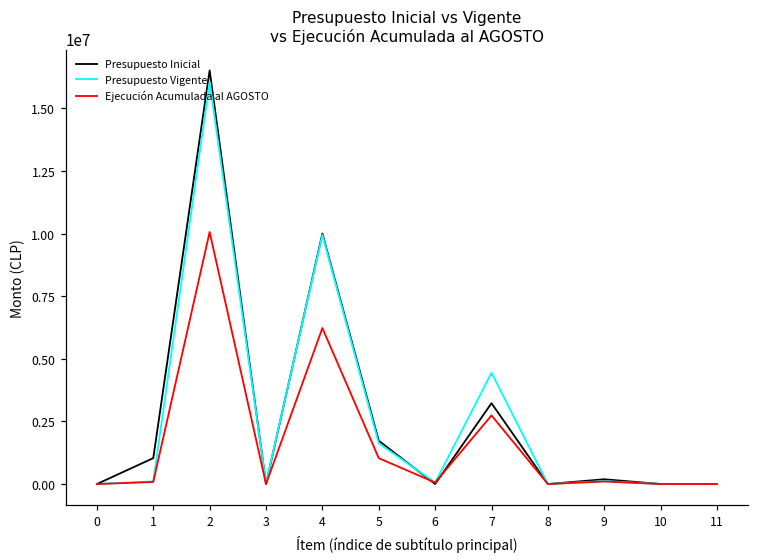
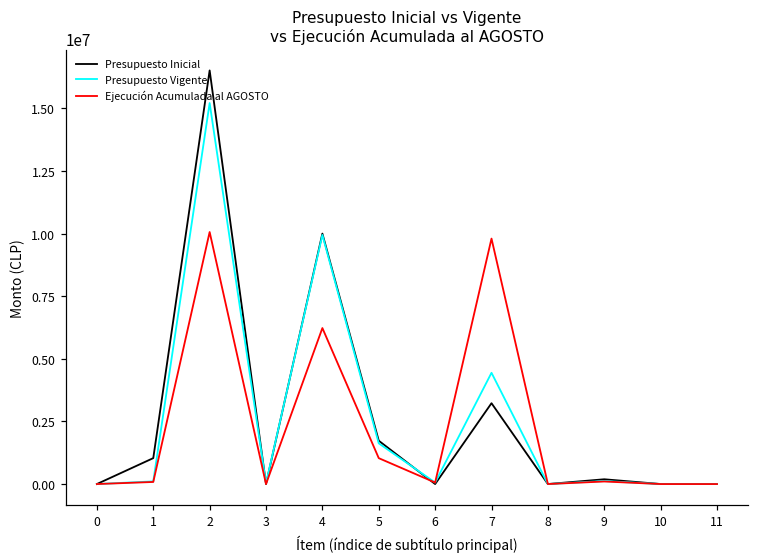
Presupuesto Vigente, 2: 16100000 -> 15200000
Ejecución Acumulada al AGOSTO, 7: 2700000 -> 9800000
